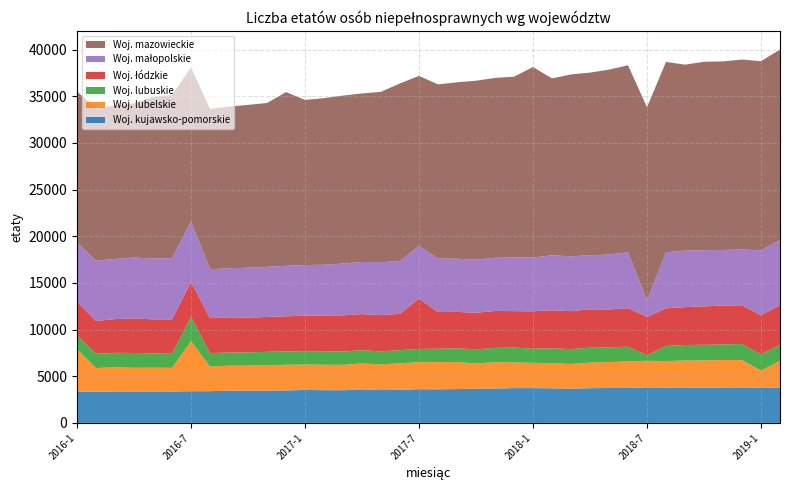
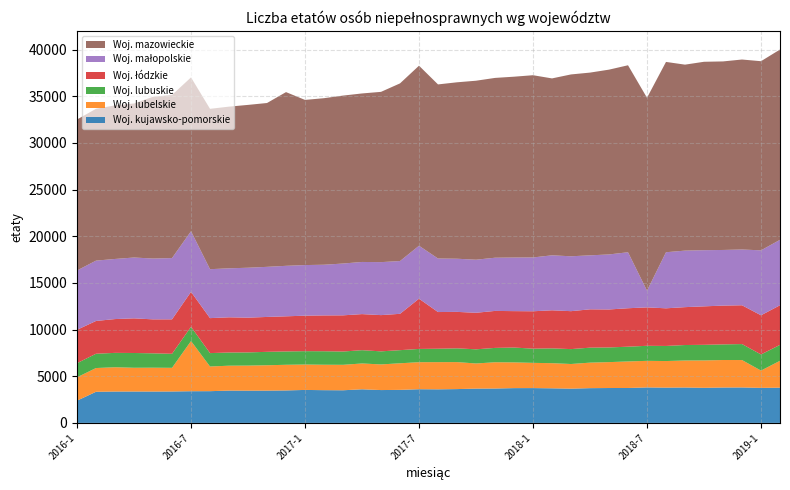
Woj. kujawsko-pomorskie, 2016-1: 3000 -> 2000
Woj. lubelskie, 2016-1: 5000 -> 3000
Woj. lubuskie, 2016-7: 3000 -> 2000
Woj. mazowieckie, 2017-7: 18000 -> 19000
Woj. mazowieckie, 2018-1: 20400 -> 19500
Woj. lubuskie, 2018-7: 1000 -> 2000
